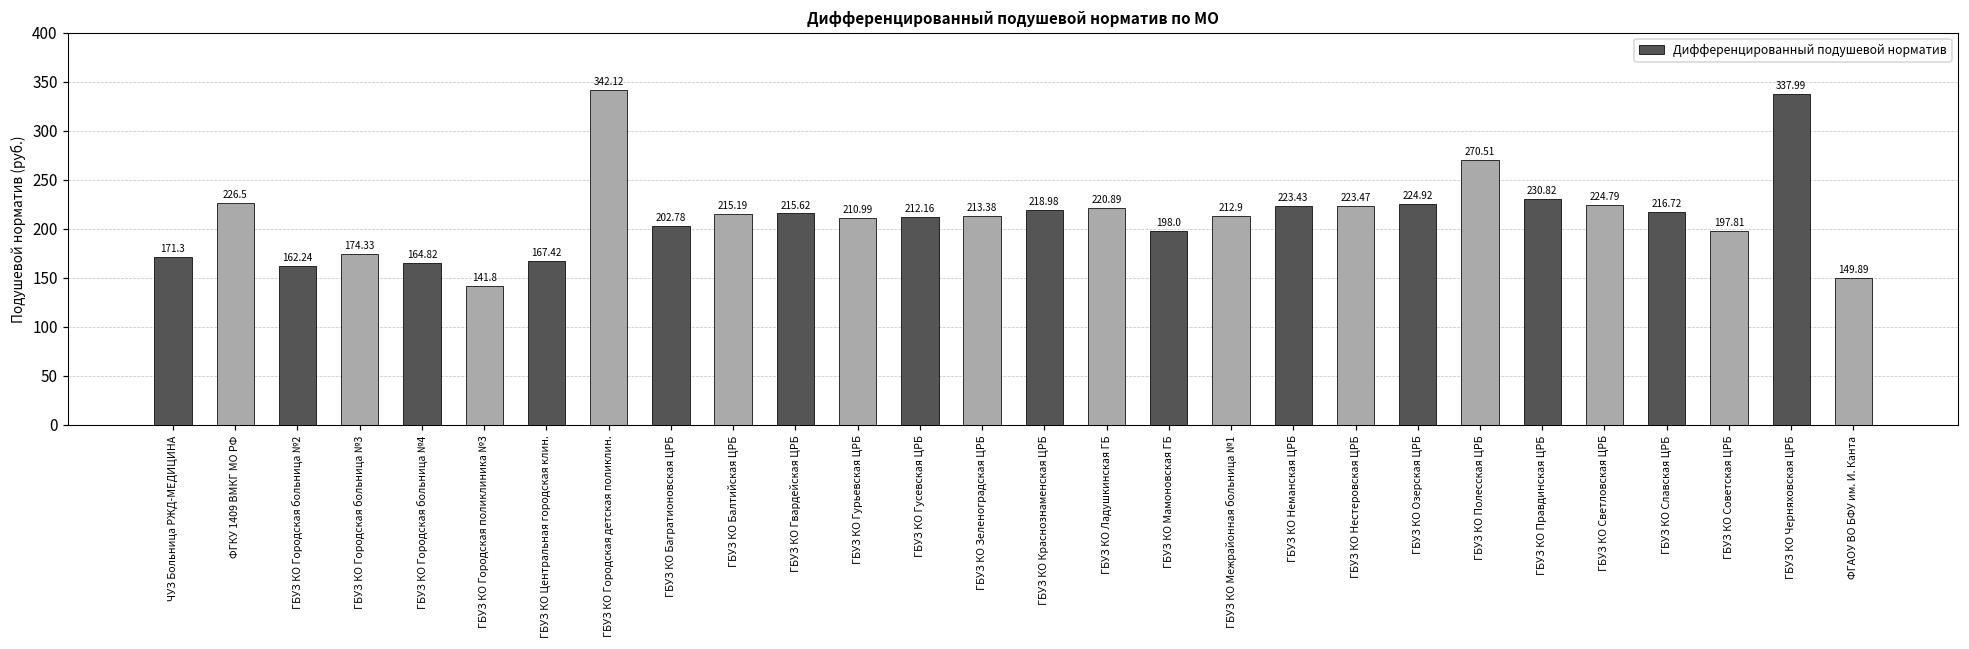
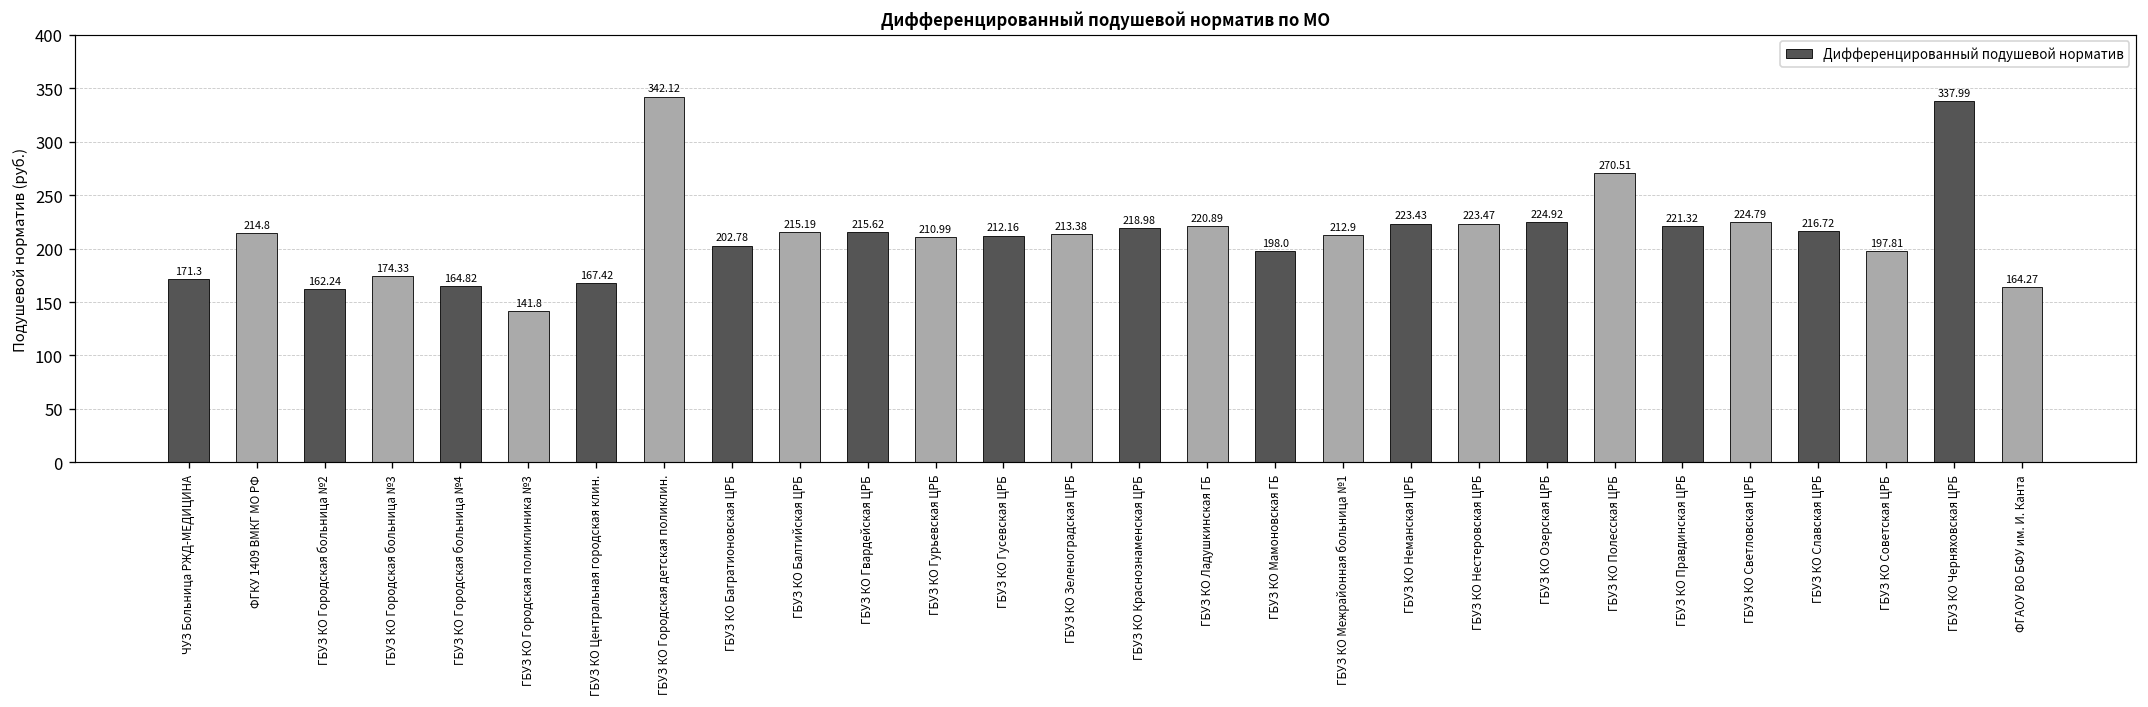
ФГКУ 1409 ВМКГ МО РФ: 226.5 -> 214.8
ГБУЗ КО Правдинская ЦРБ: 230.82 -> 221.32
ФГАОУ ВО БФУ им. И. Канта: 149.89 -> 164.27
